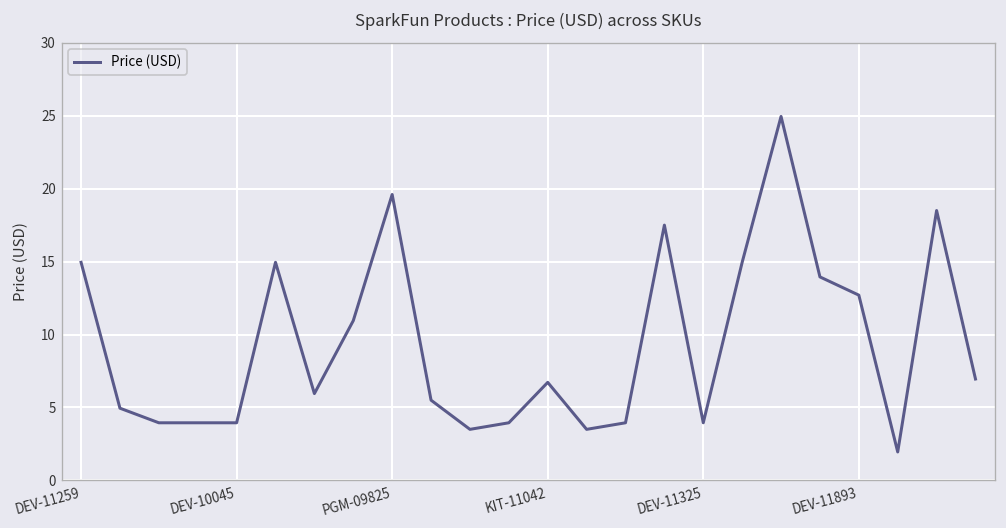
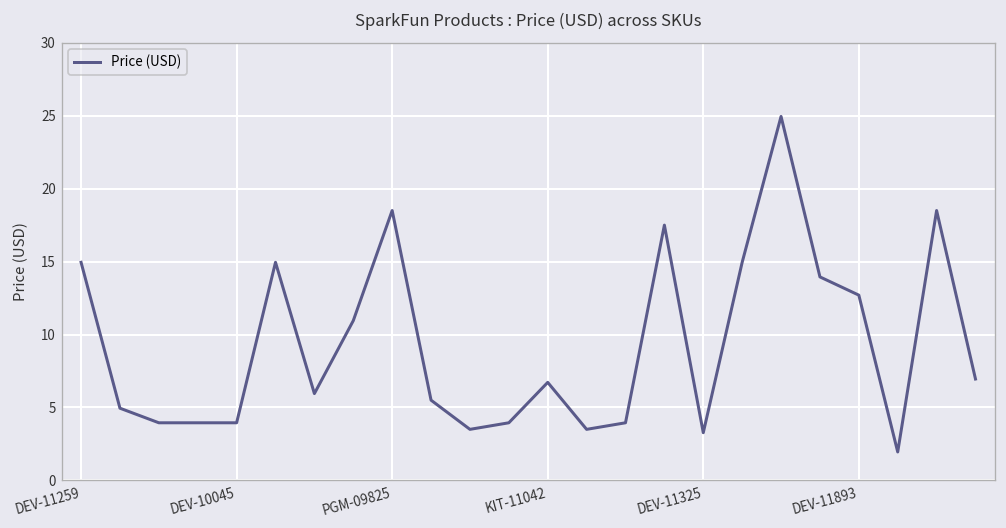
PGM-09825: 19.6 -> 18.5
DEV-11325: 4.0 -> 3.3
